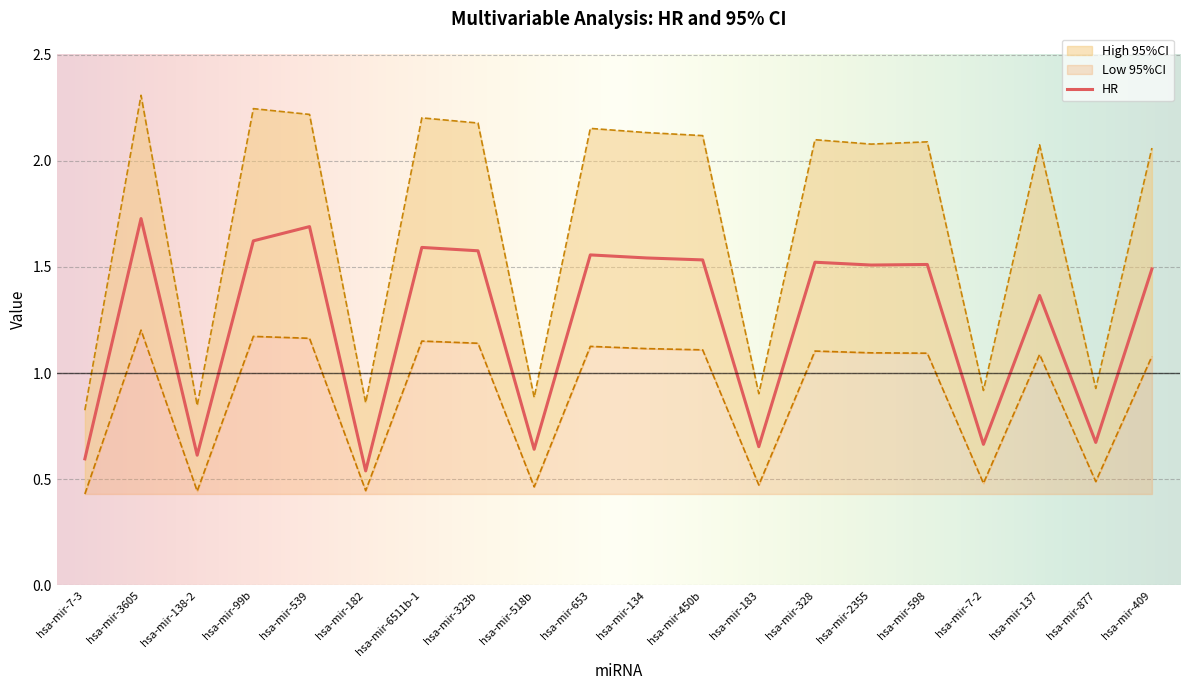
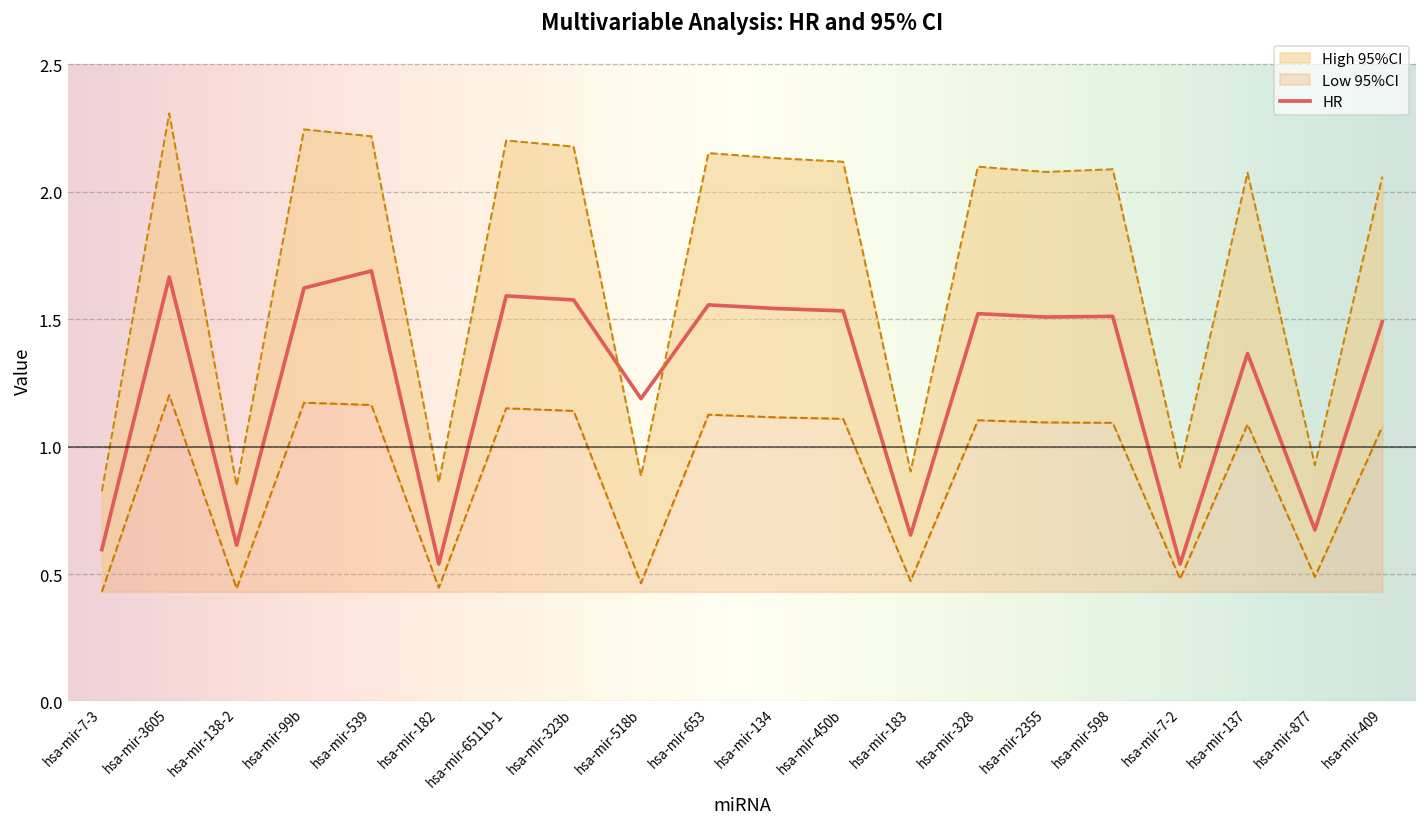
HR, hsa-mir-3605: 1.73 -> 1.67
HR, hsa-mir-518b: 0.64 -> 1.19
HR, hsa-mir-7-2: 0.66 -> 0.54
